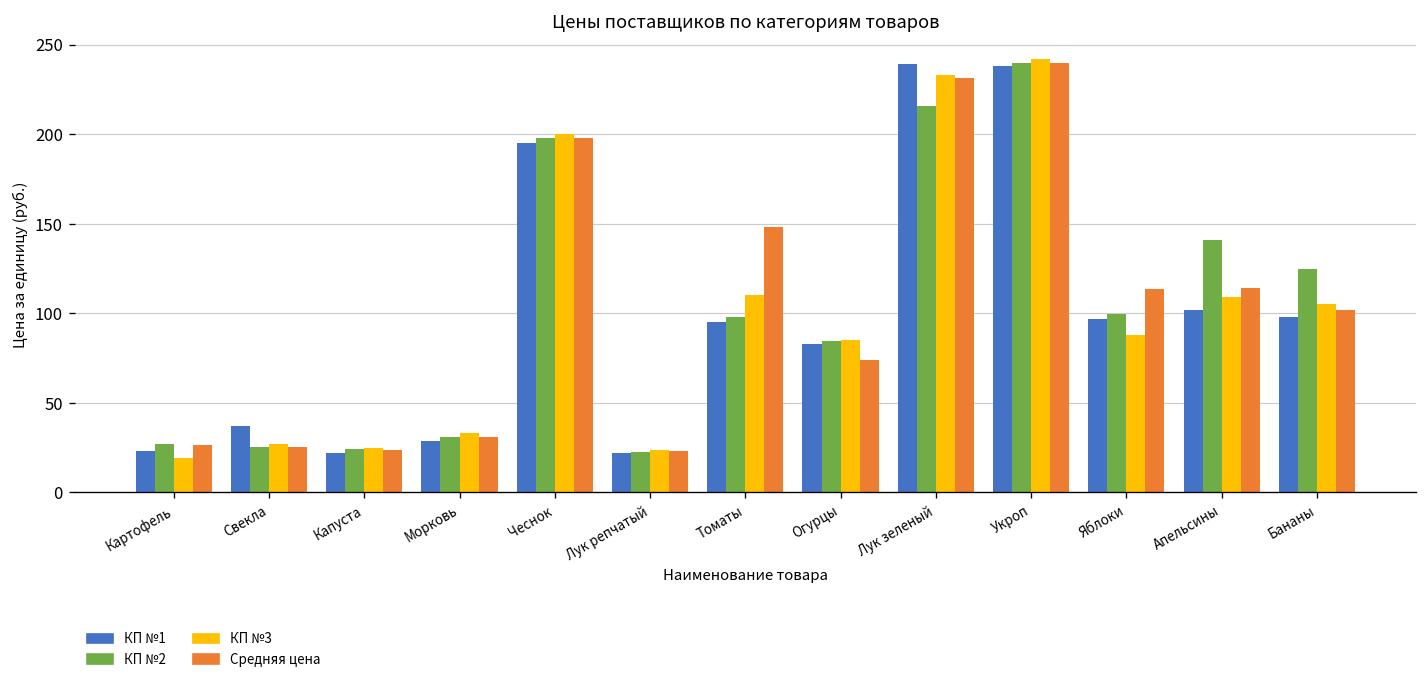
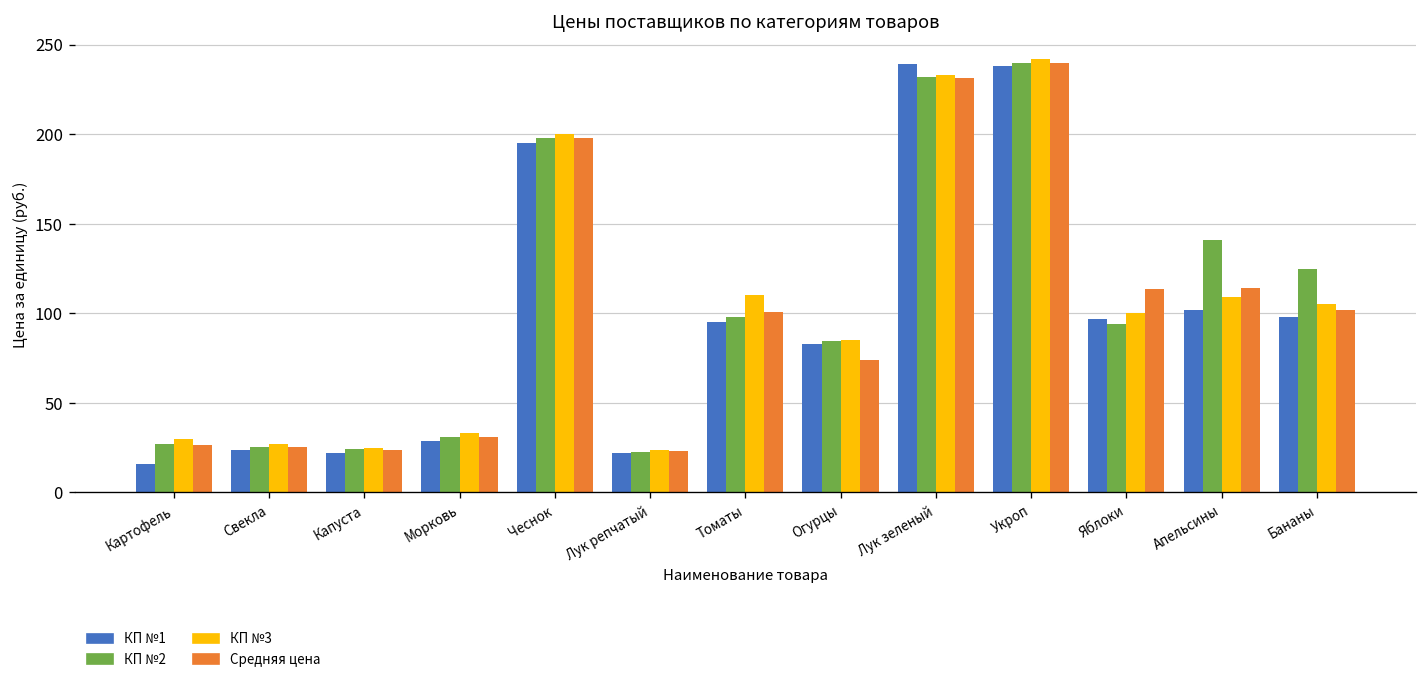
КП №1, Картофель: 23 -> 16
КП №3, Картофель: 19 -> 30
КП №1, Свекла: 37 -> 24
Средняя цена, Томаты: 148 -> 101
КП №2, Лук зеленый: 216 -> 232
КП №2, Яблоки: 100 -> 94
КП №3, Яблоки: 88 -> 100
